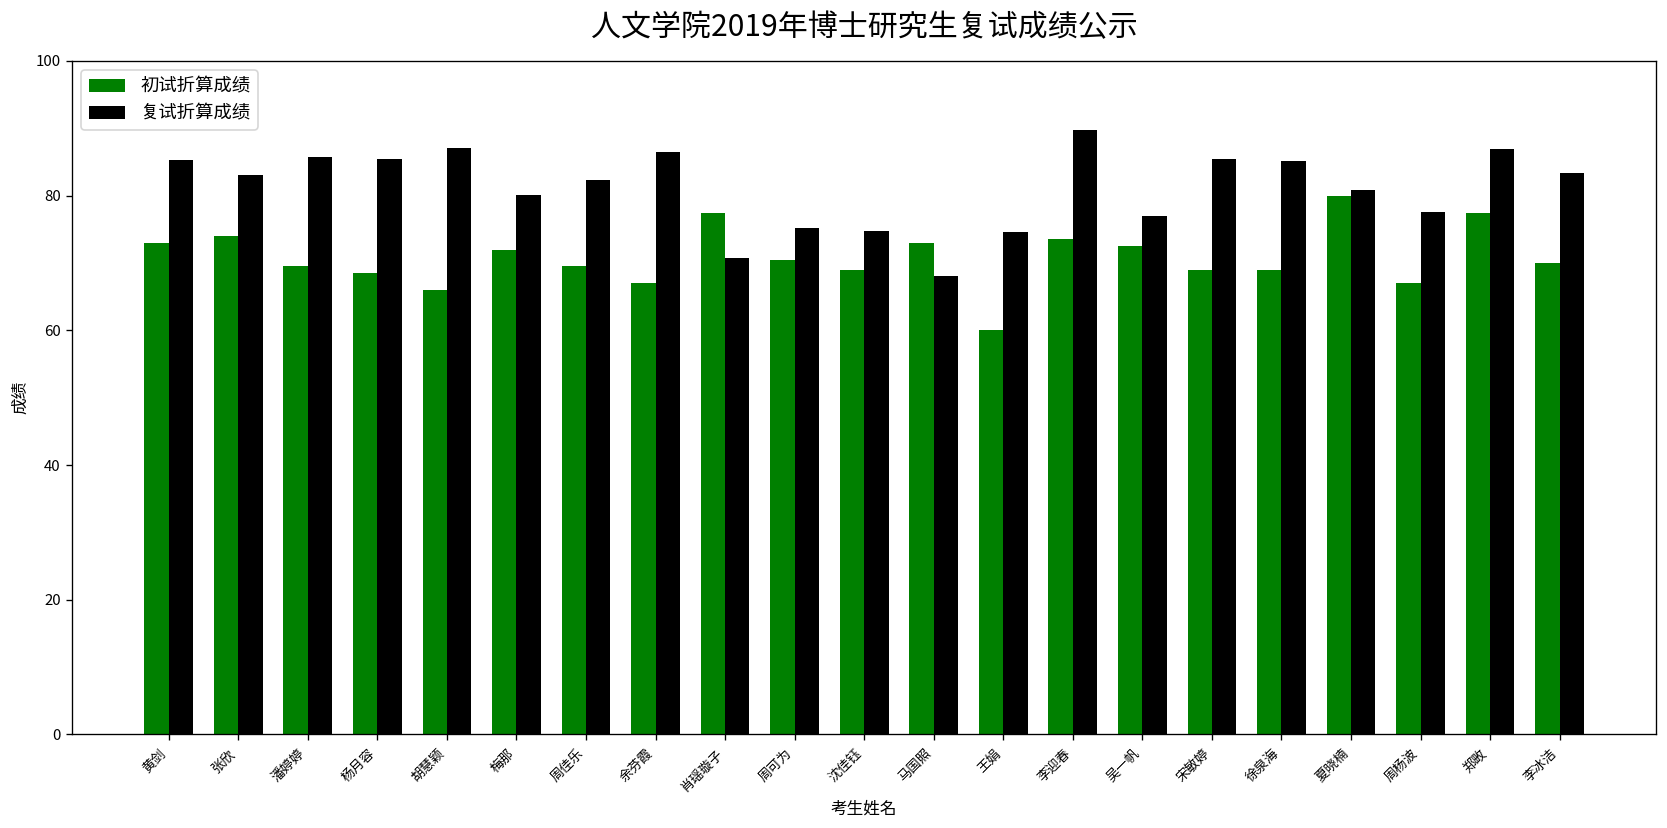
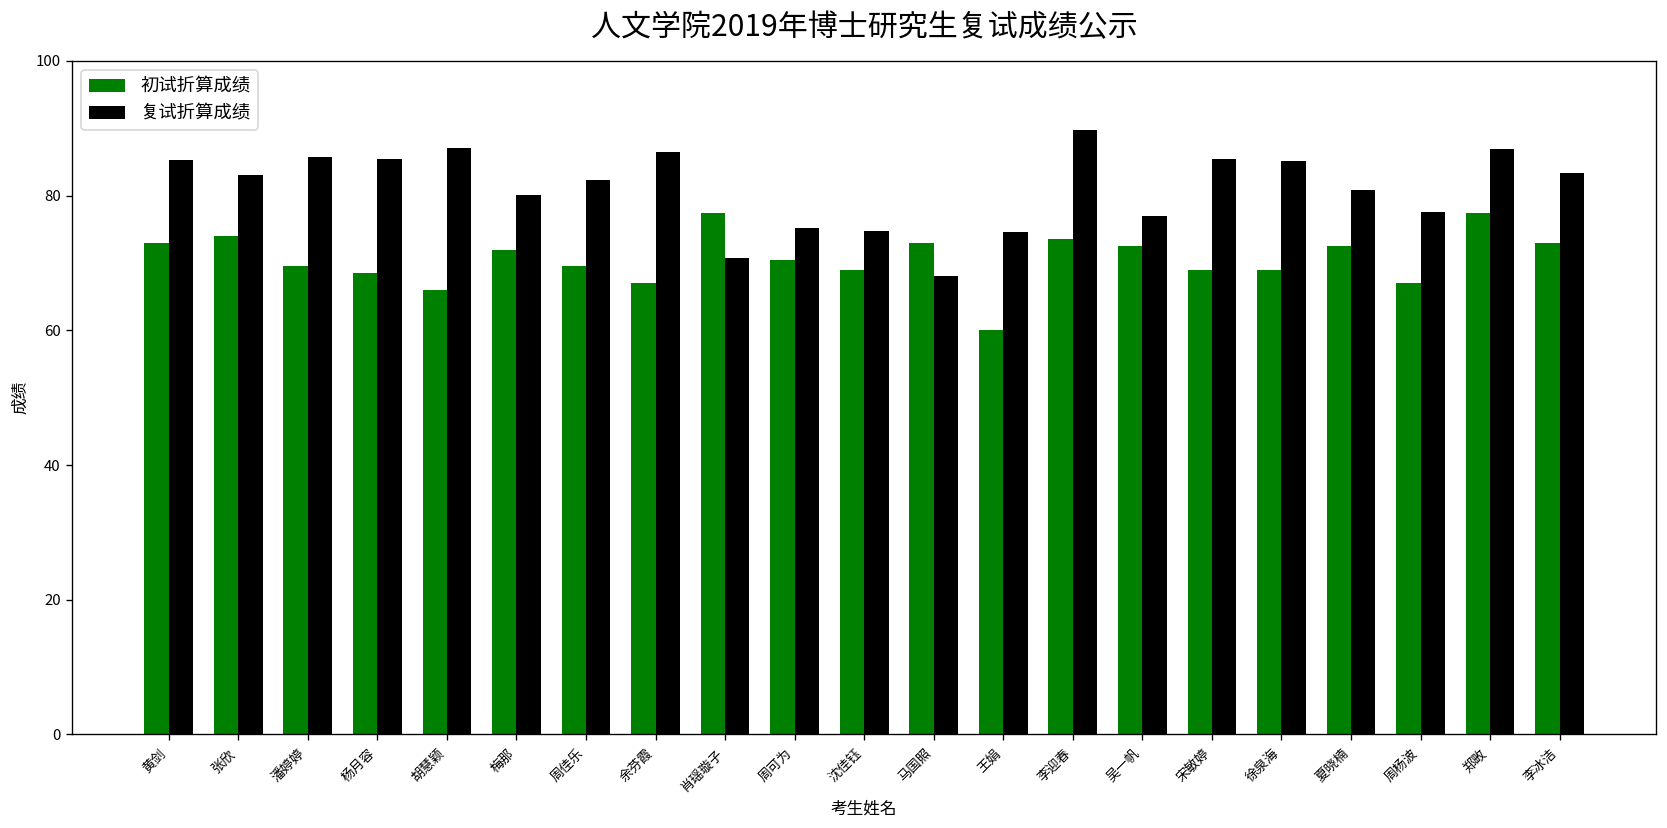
初试折算成绩, 夏晓楠: 80 -> 73
初试折算成绩, 李冰洁: 70 -> 73
